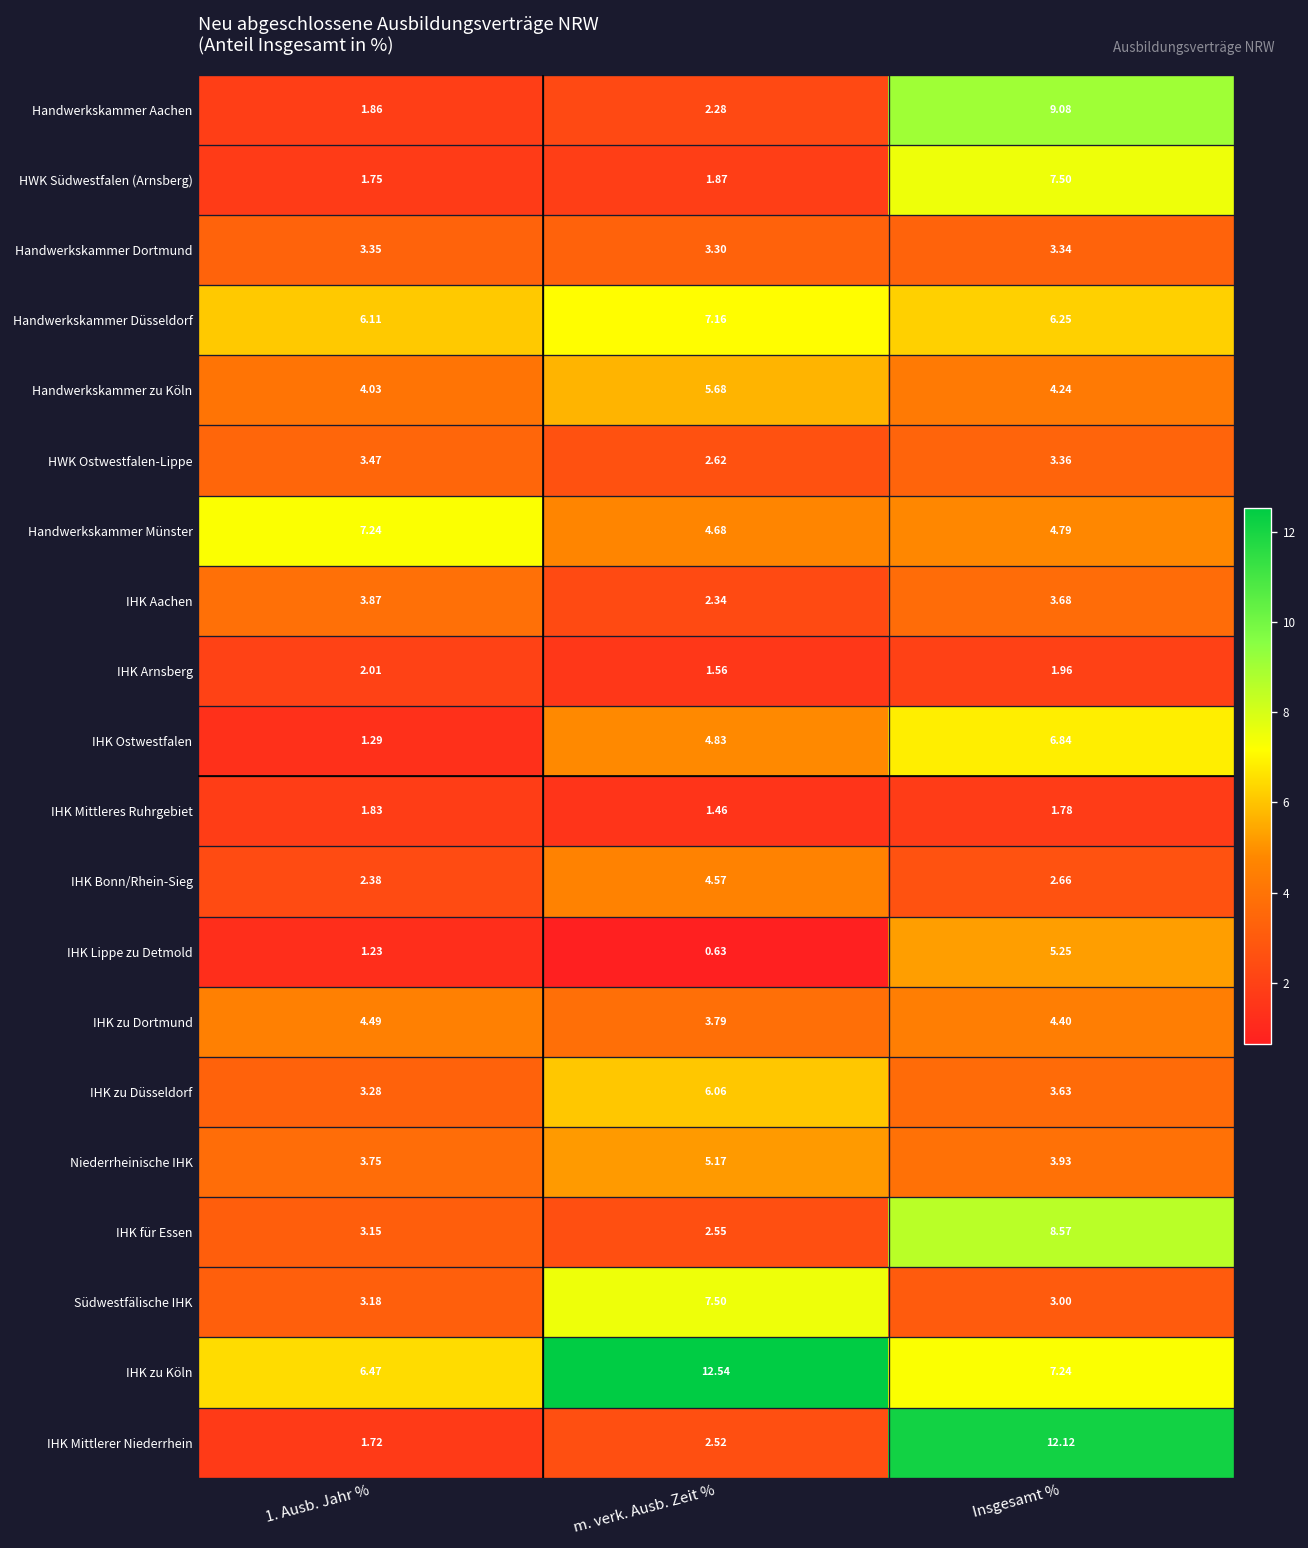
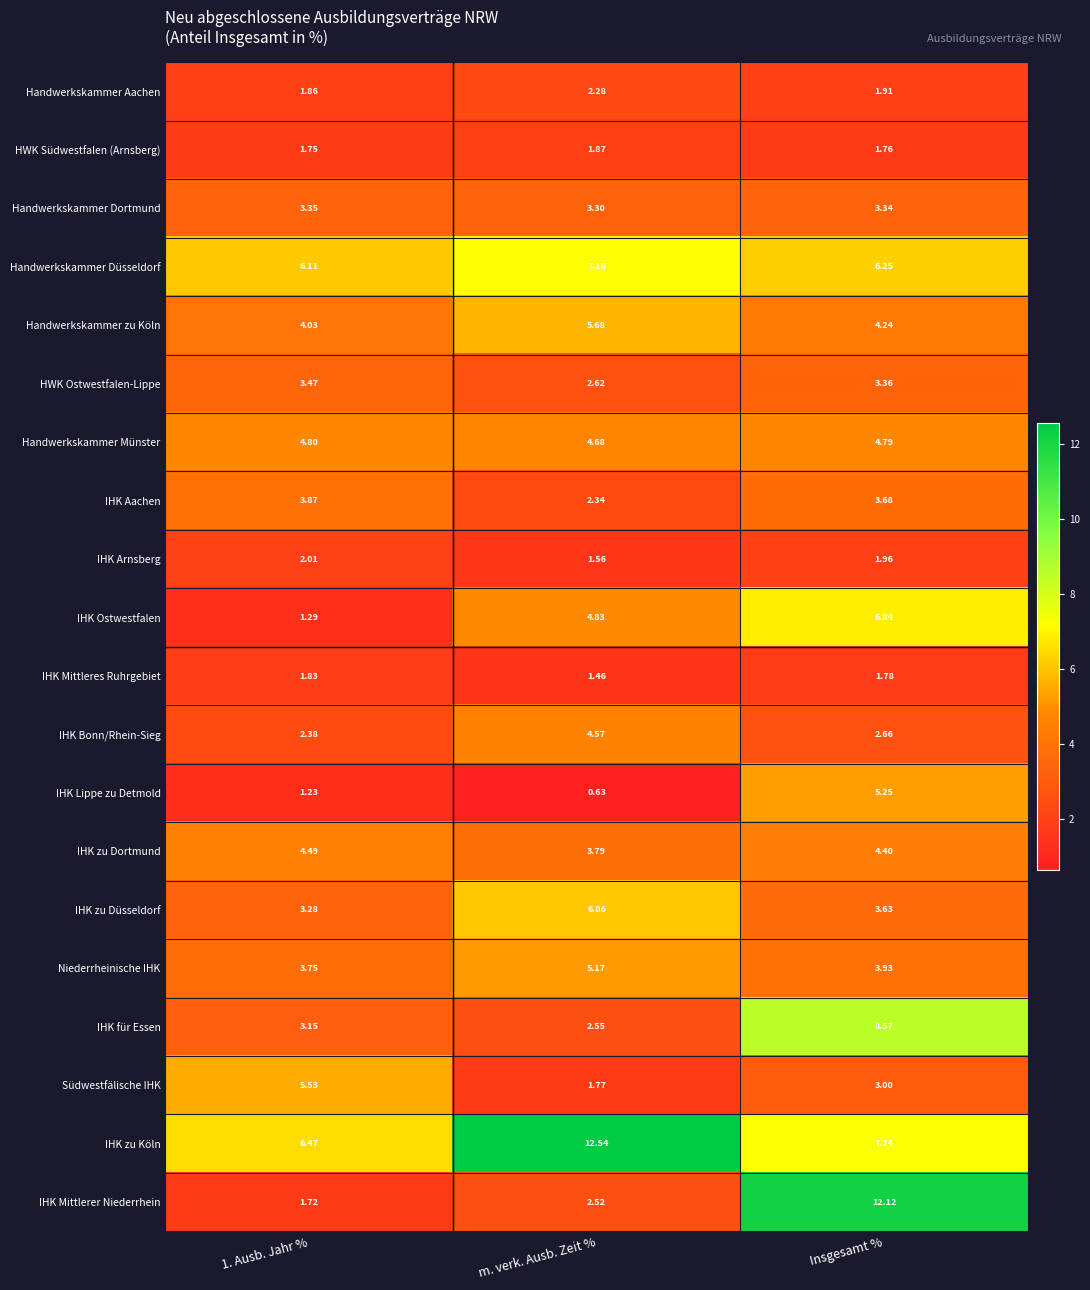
Handwerkskammer Aachen, Insgesamt %: 9.08 -> 1.91
HWK Südwestfalen (Arnsberg), Insgesamt %: 7.50 -> 1.76
Handwerkskammer Münster, 1. Ausb. Jahr %: 7.24 -> 4.80
Südwestfälische IHK, 1. Ausb. Jahr %: 3.18 -> 5.53
Südwestfälische IHK, m. verk. Ausb. Zeit %: 7.50 -> 1.77
